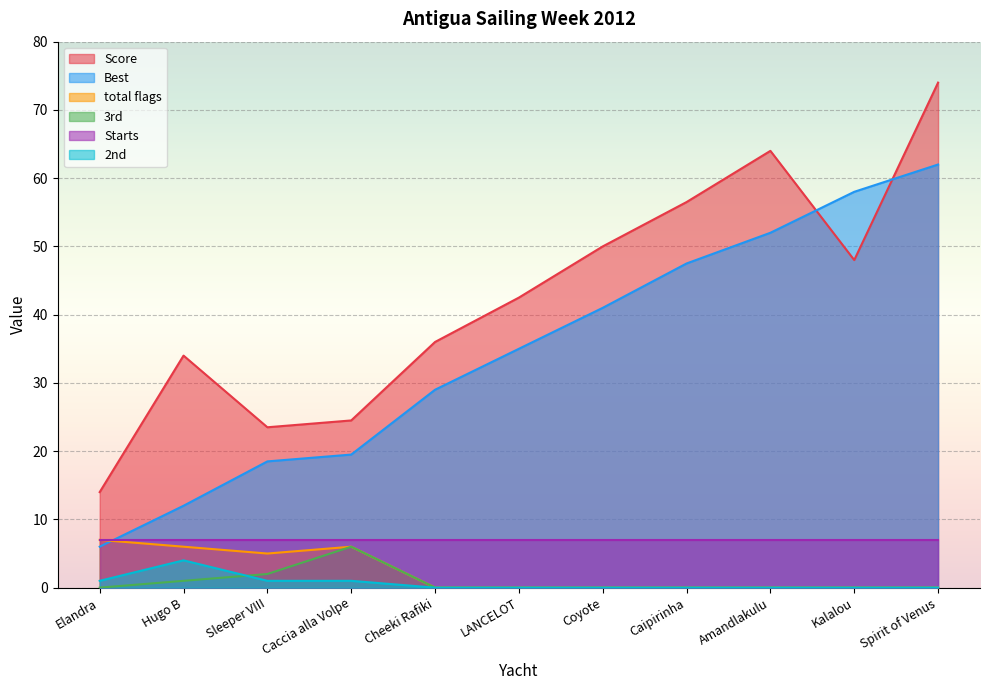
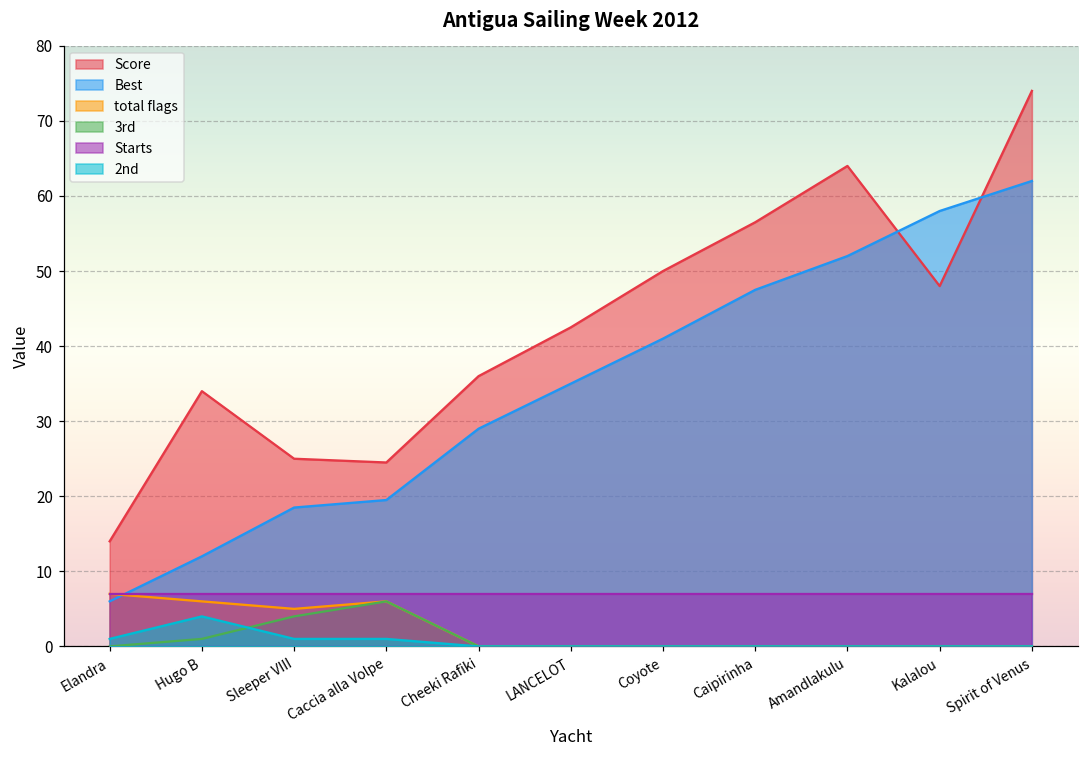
Score, Sleeper VIII: 24 -> 25
3rd, Sleeper VIII: 2 -> 4
